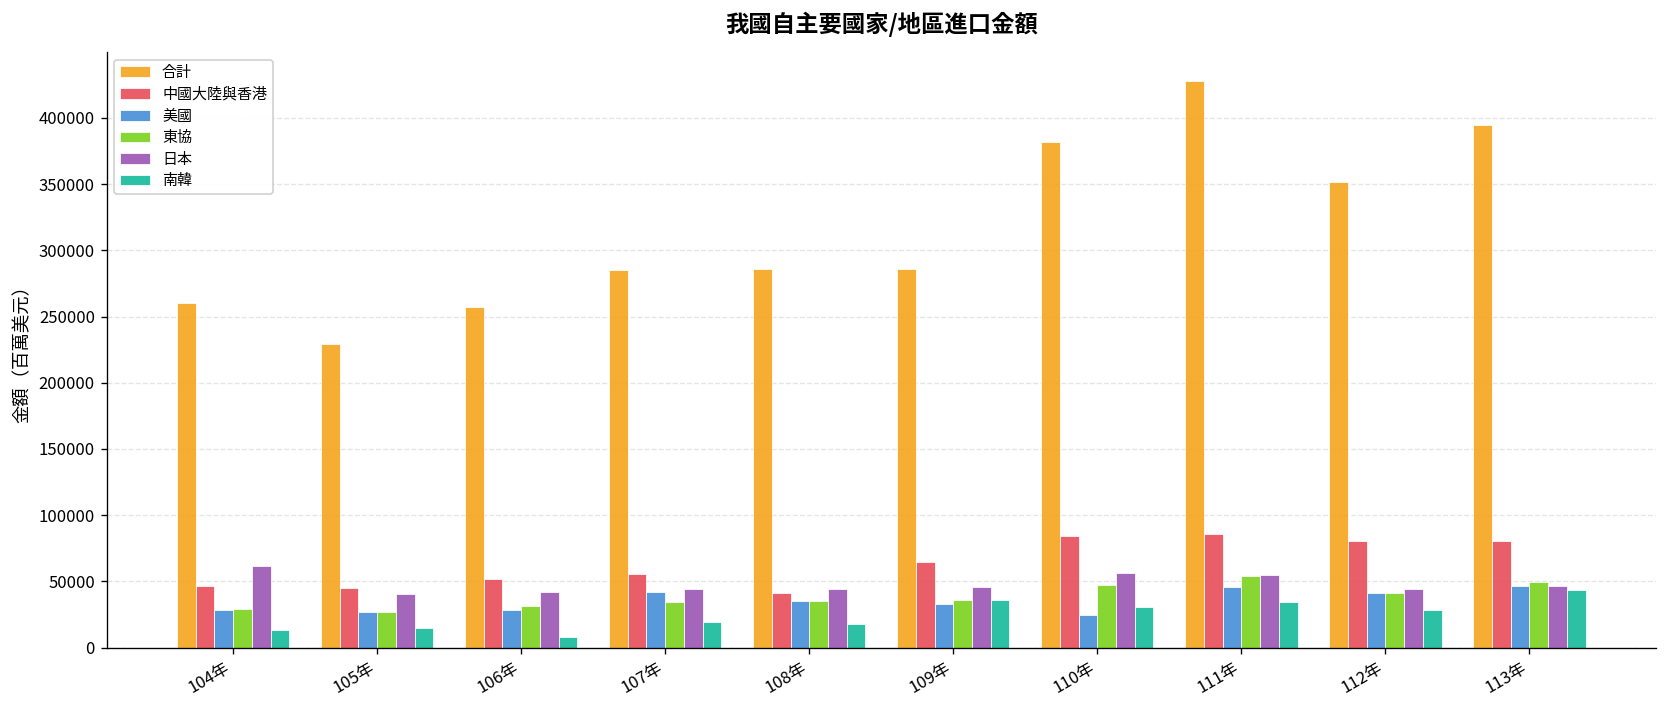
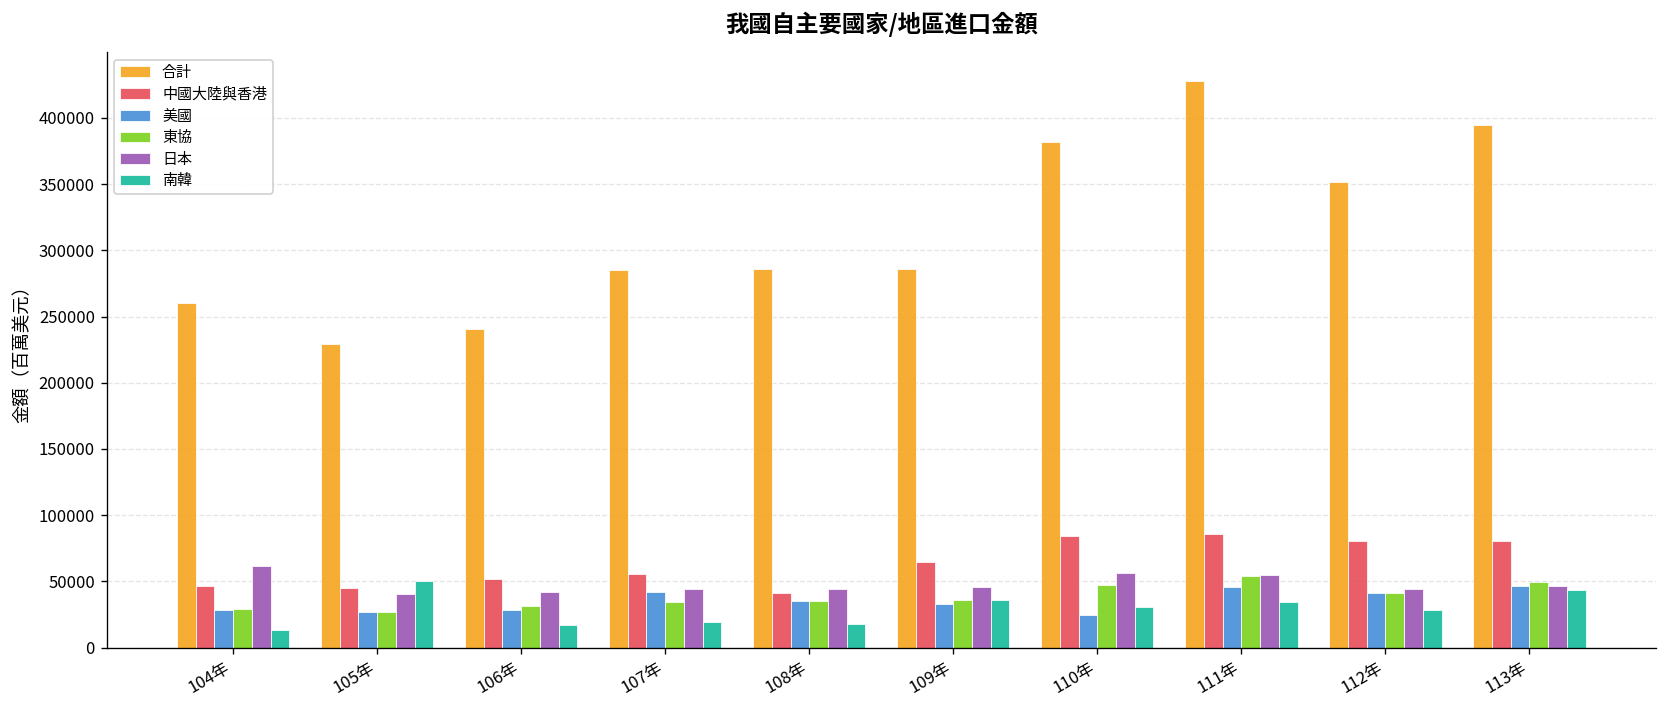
南韓, 105年: 15000 -> 50000
合計, 106年: 257000 -> 240000
南韓, 106年: 8000 -> 17000
